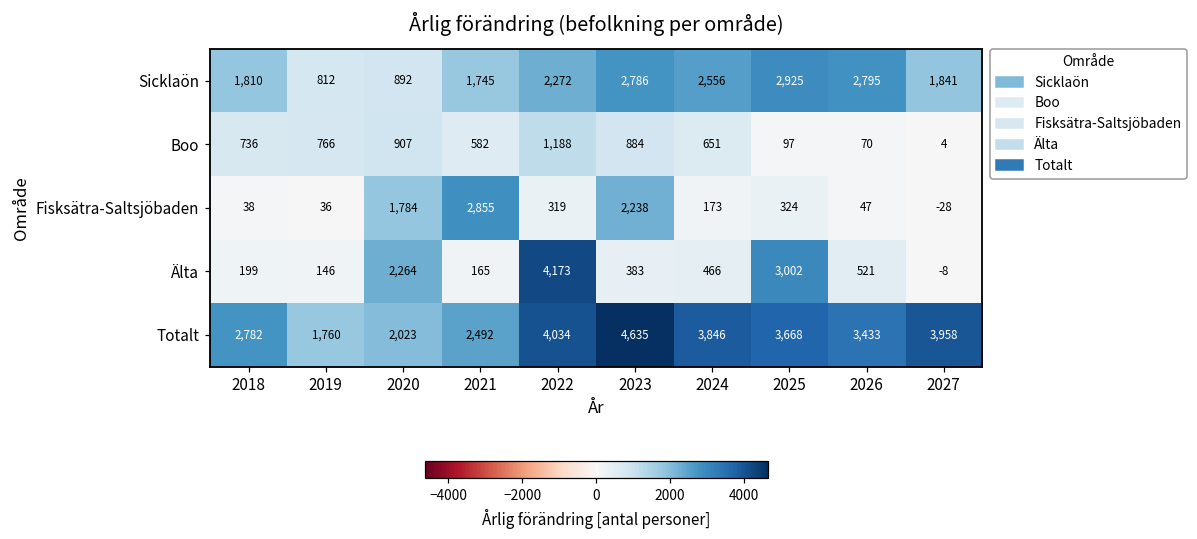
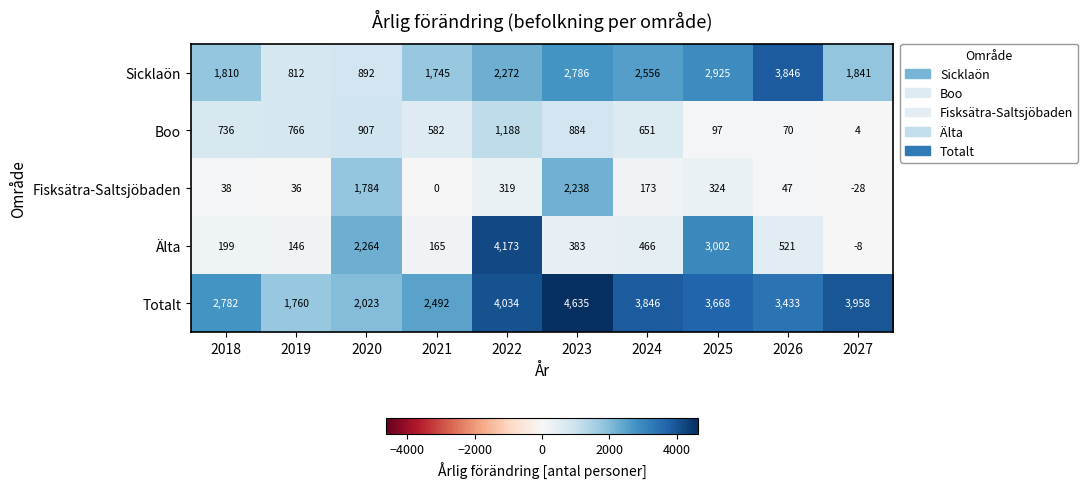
Sicklaön, 2026: 2,795 -> 3,846
Fisksätra-Saltsjöbaden, 2021: 2,855 -> 0
